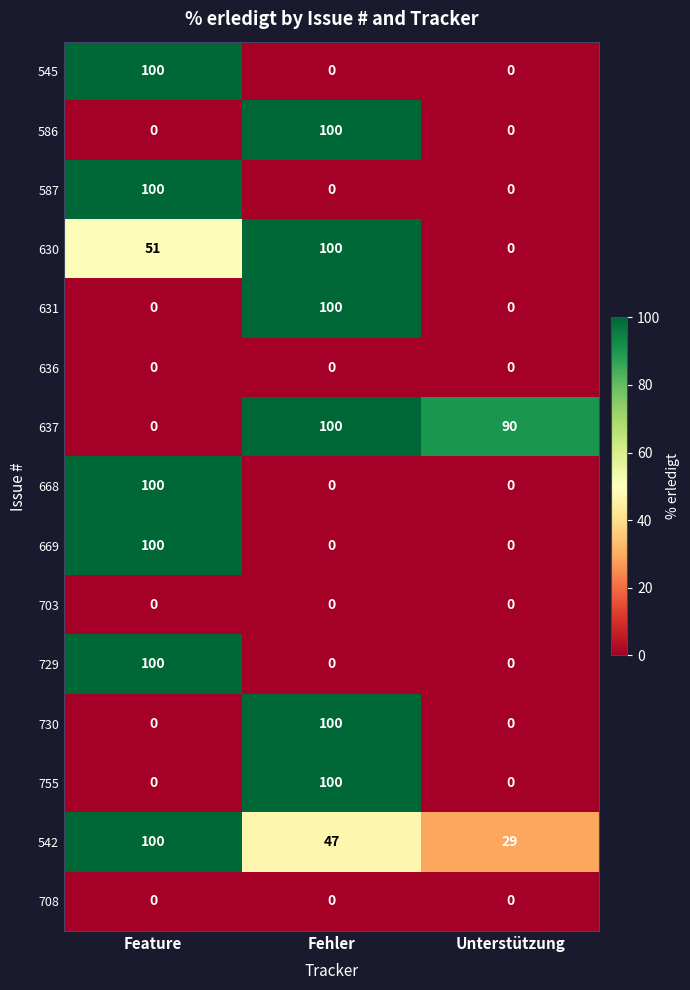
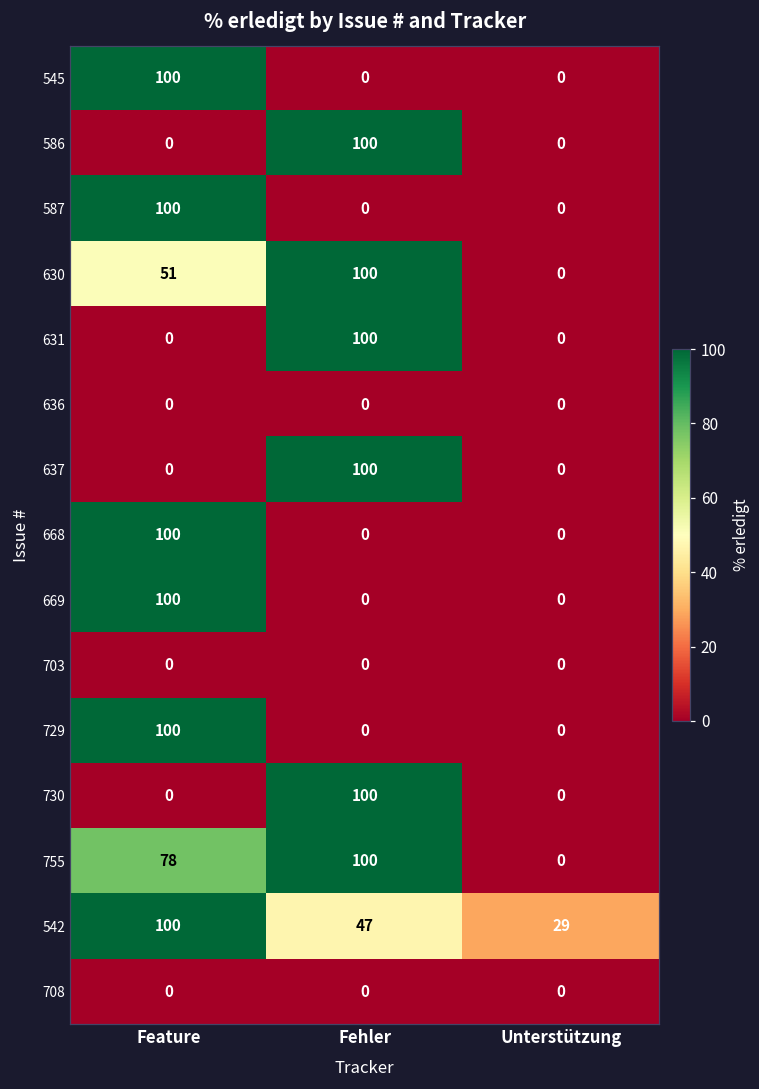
637, Unterstützung: 90 -> 0
755, Feature: 0 -> 78
